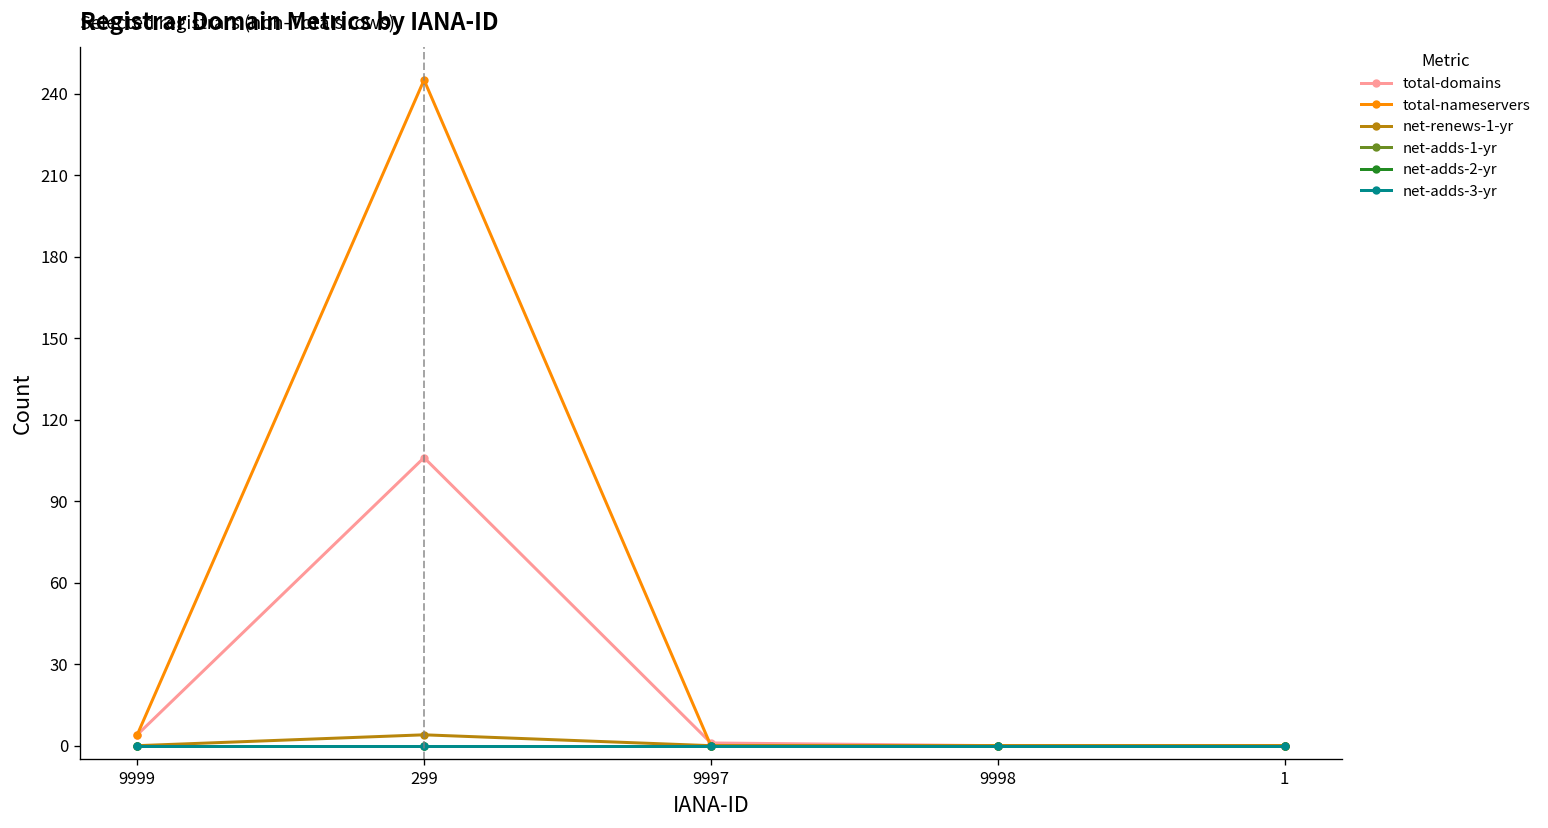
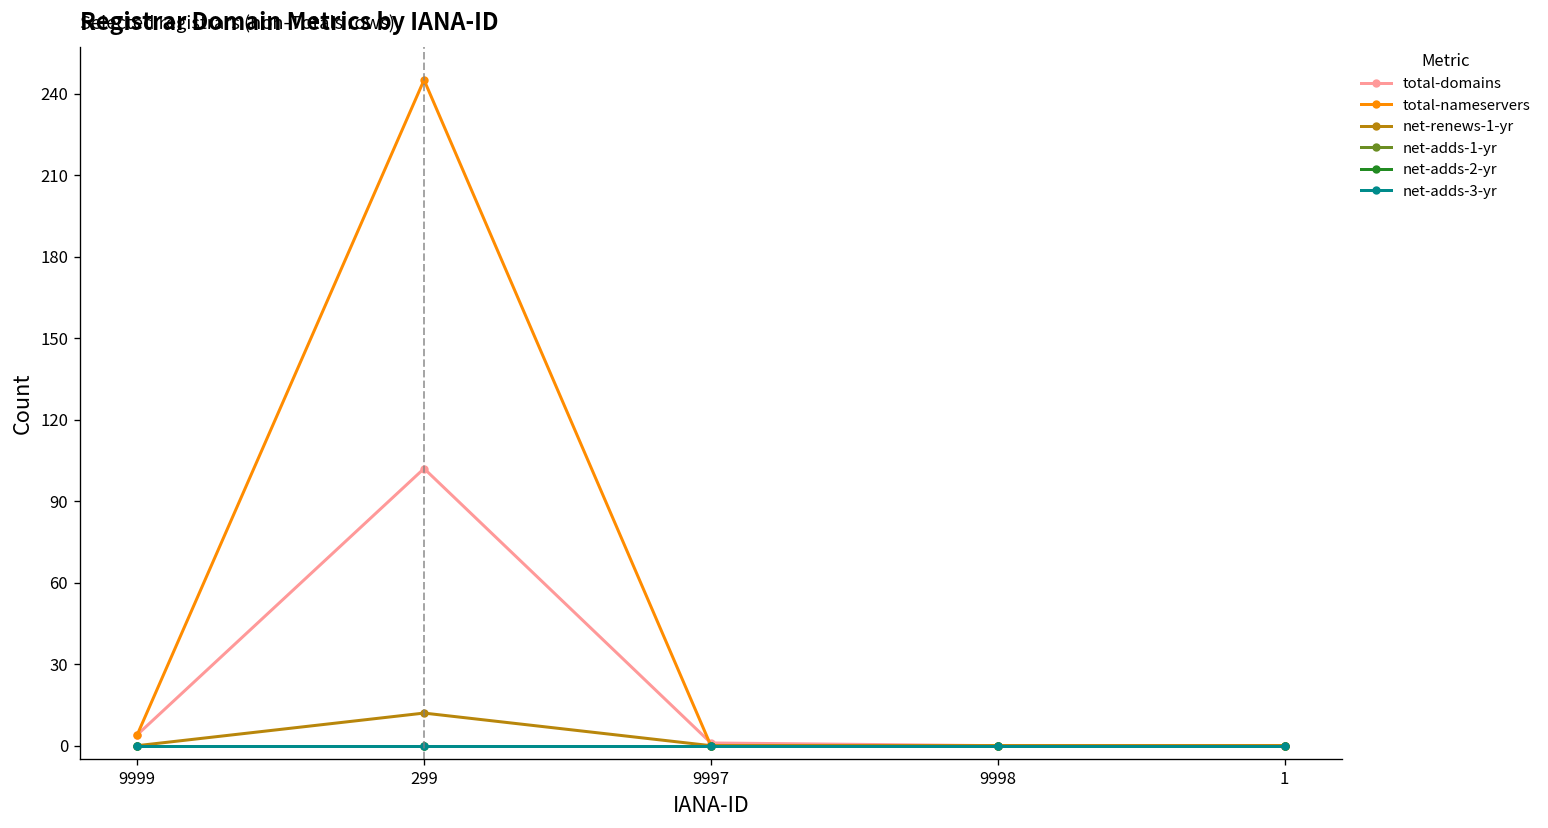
total-domains, 299: 106 -> 102
net-renews-1-yr, 299: 4 -> 12
